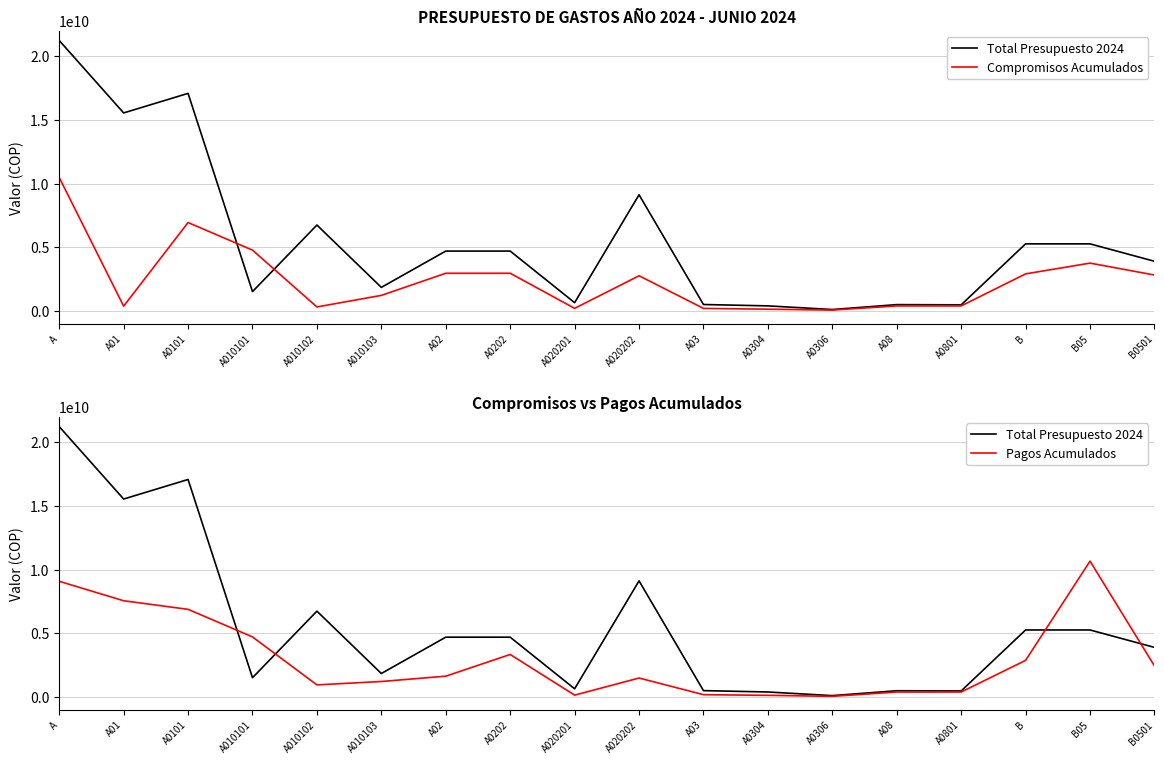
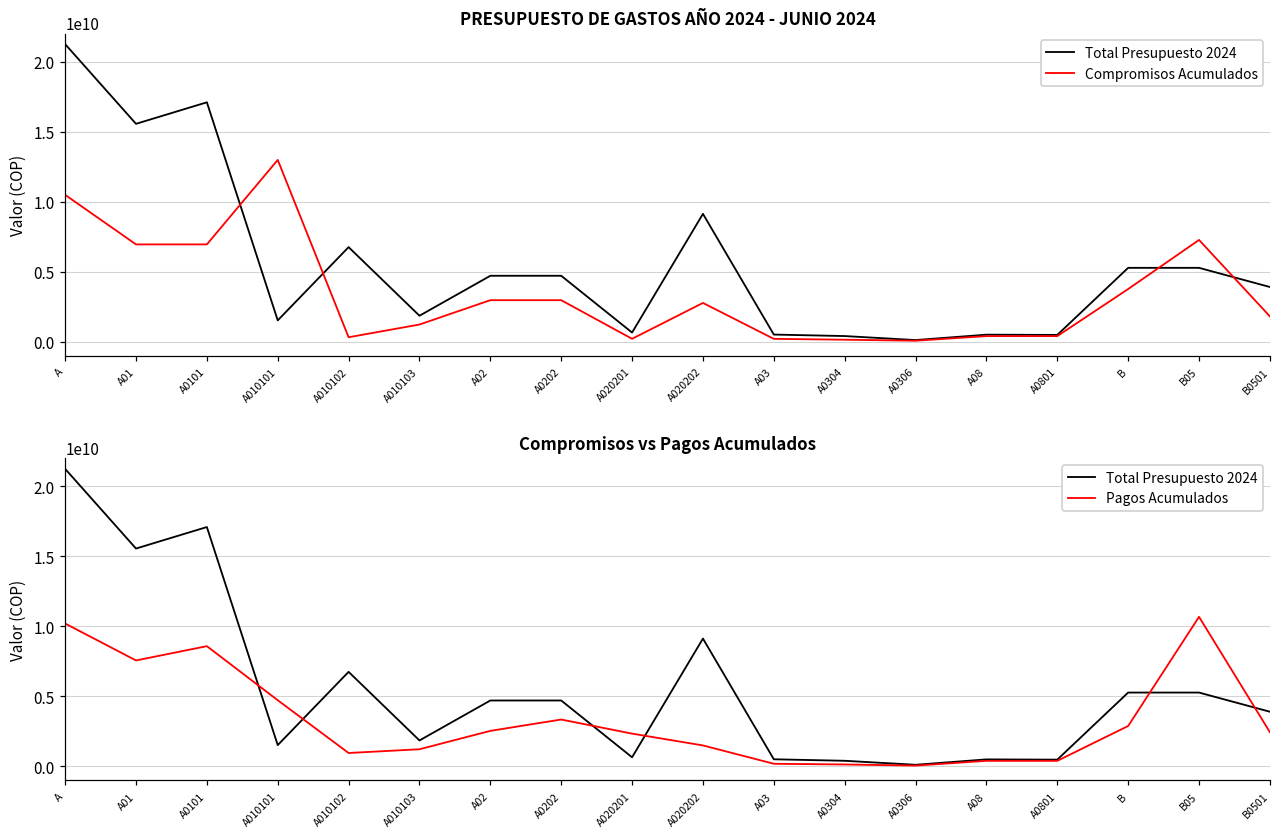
PRESUPUESTO DE GASTOS AÑO 2024 - JUNIO 2024, Compromisos Acumulados, A01: 400000000 -> 6900000000
PRESUPUESTO DE GASTOS AÑO 2024 - JUNIO 2024, Compromisos Acumulados, A010101: 4800000000 -> 13000000000
PRESUPUESTO DE GASTOS AÑO 2024 - JUNIO 2024, Compromisos Acumulados, B: 2900000000 -> 3800000000
PRESUPUESTO DE GASTOS AÑO 2024 - JUNIO 2024, Compromisos Acumulados, B05: 3800000000 -> 7300000000
PRESUPUESTO DE GASTOS AÑO 2024 - JUNIO 2024, Compromisos Acumulados, B0501: 2800000000 -> 1800000000
Compromisos vs Pagos Acumulados, Pagos Acumulados, A: 9100000000 -> 10200000000
Compromisos vs Pagos Acumulados, Pagos Acumulados, A0101: 6900000000 -> 8600000000
Compromisos vs Pagos Acumulados, Pagos Acumulados, A02: 1600000000 -> 2500000000
Compromisos vs Pagos Acumulados, Pagos Acumulados, A020201: 100000000 -> 2300000000
